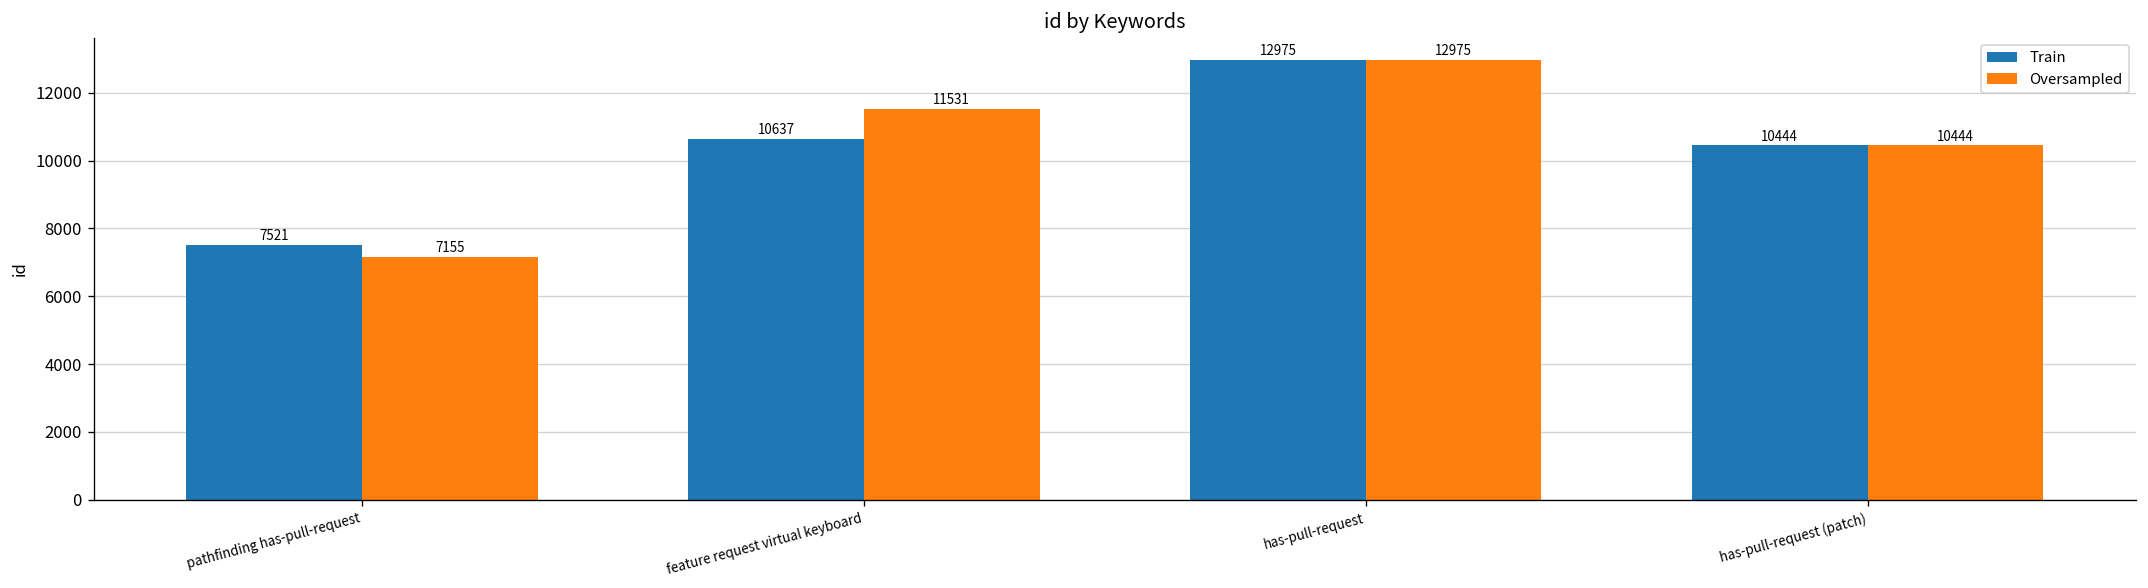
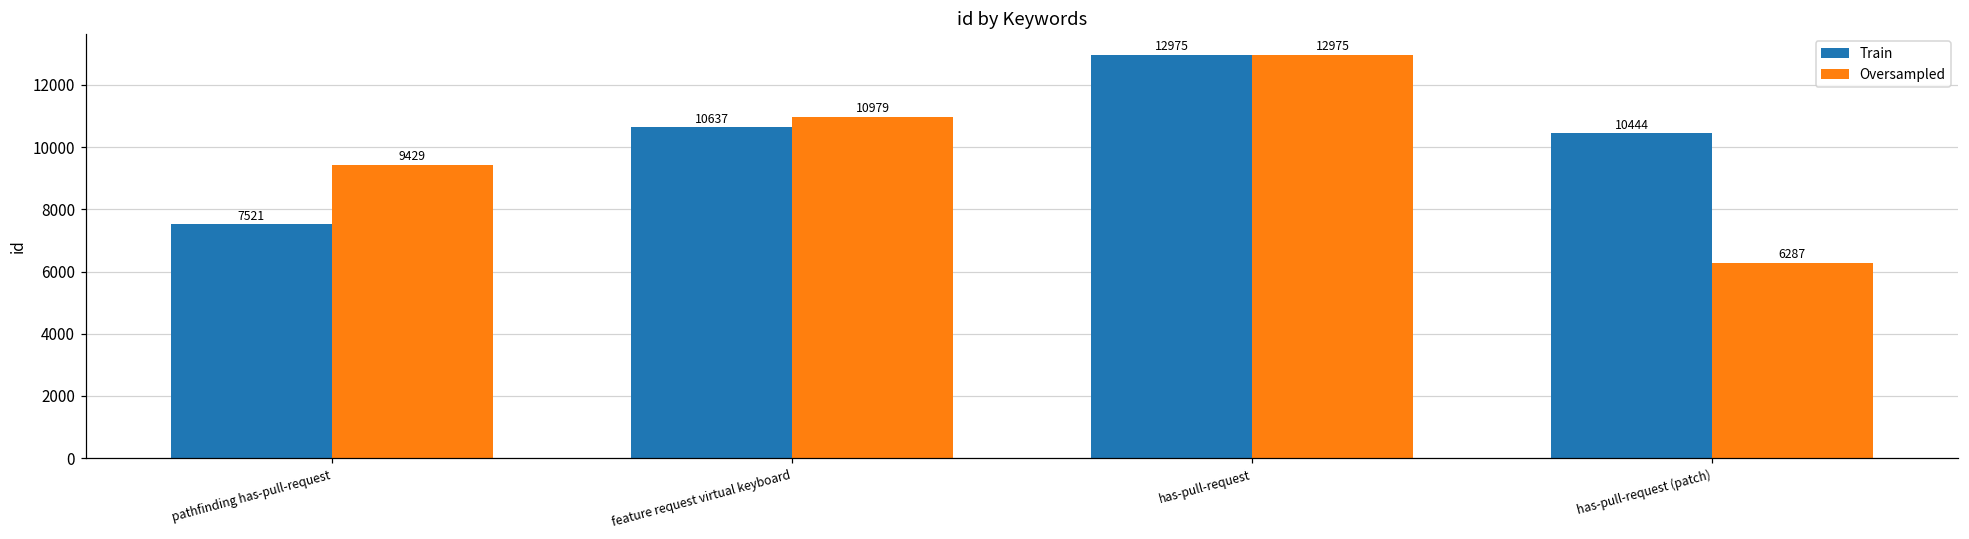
Oversampled, pathfinding has-pull-request: 7155 -> 9429
Oversampled, feature request virtual keyboard: 11531 -> 10979
Oversampled, has-pull-request (patch): 10444 -> 6287
